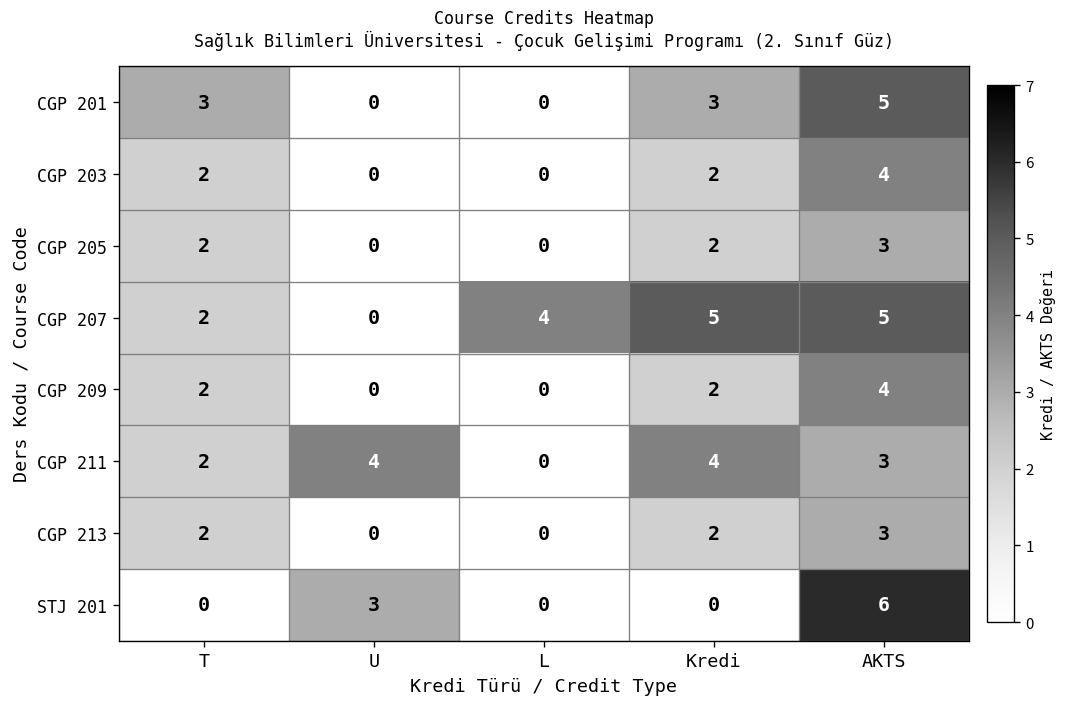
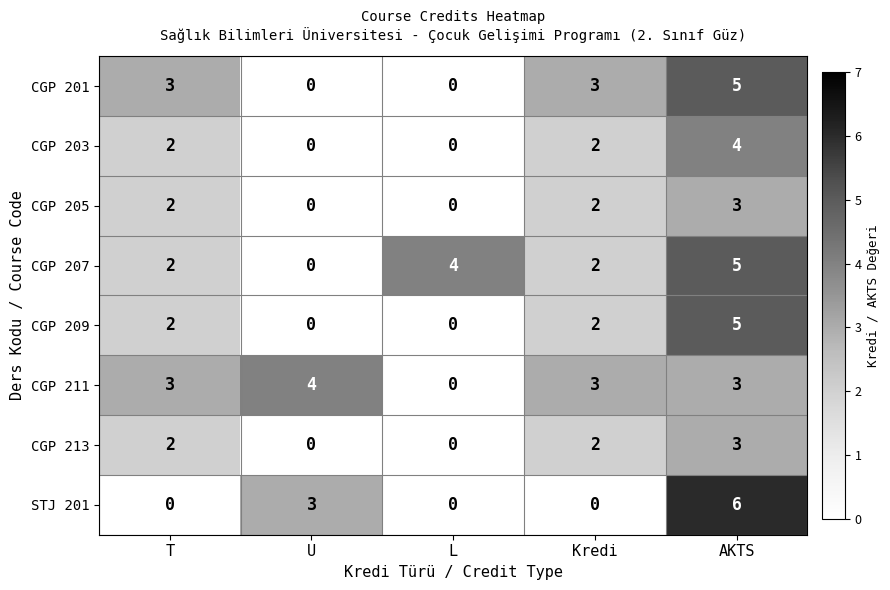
CGP 207, Kredi: 5 -> 2
CGP 209, AKTS: 4 -> 5
CGP 211, T: 2 -> 3
CGP 211, Kredi: 4 -> 3
